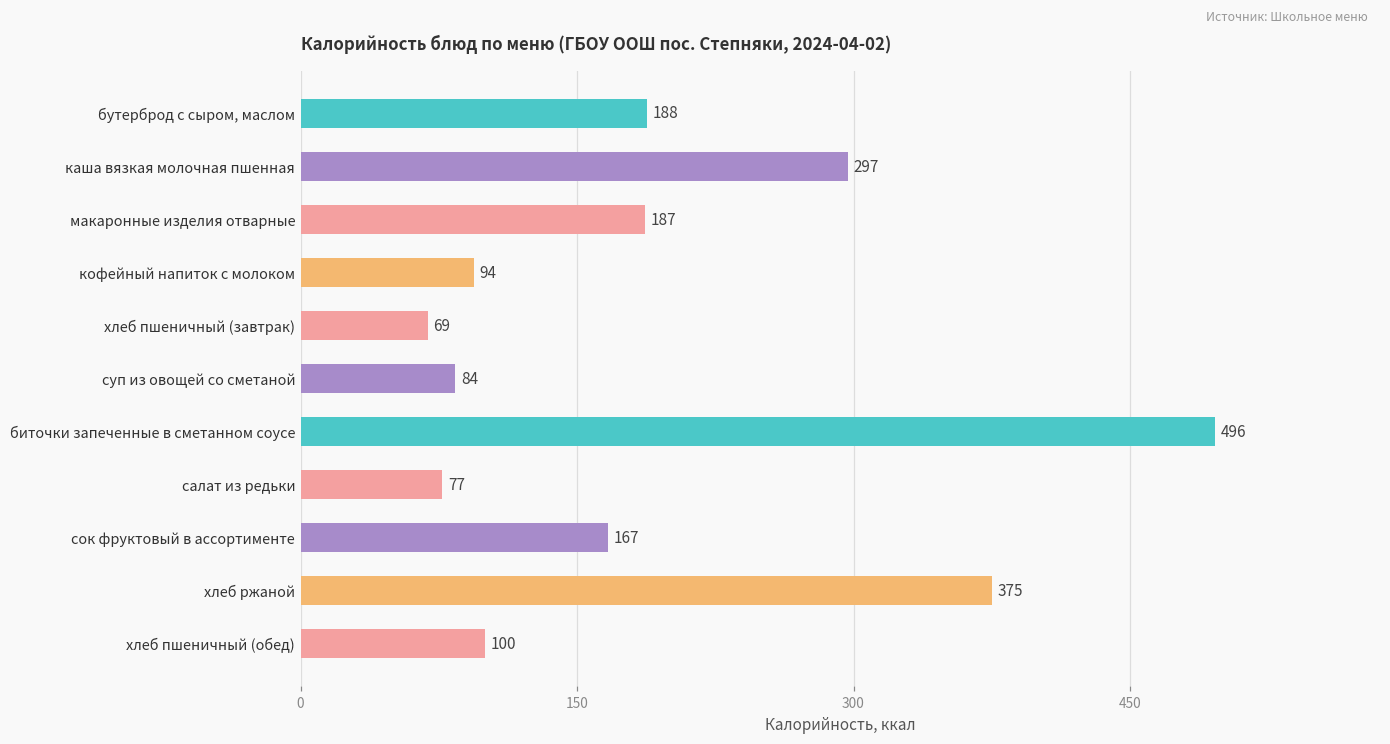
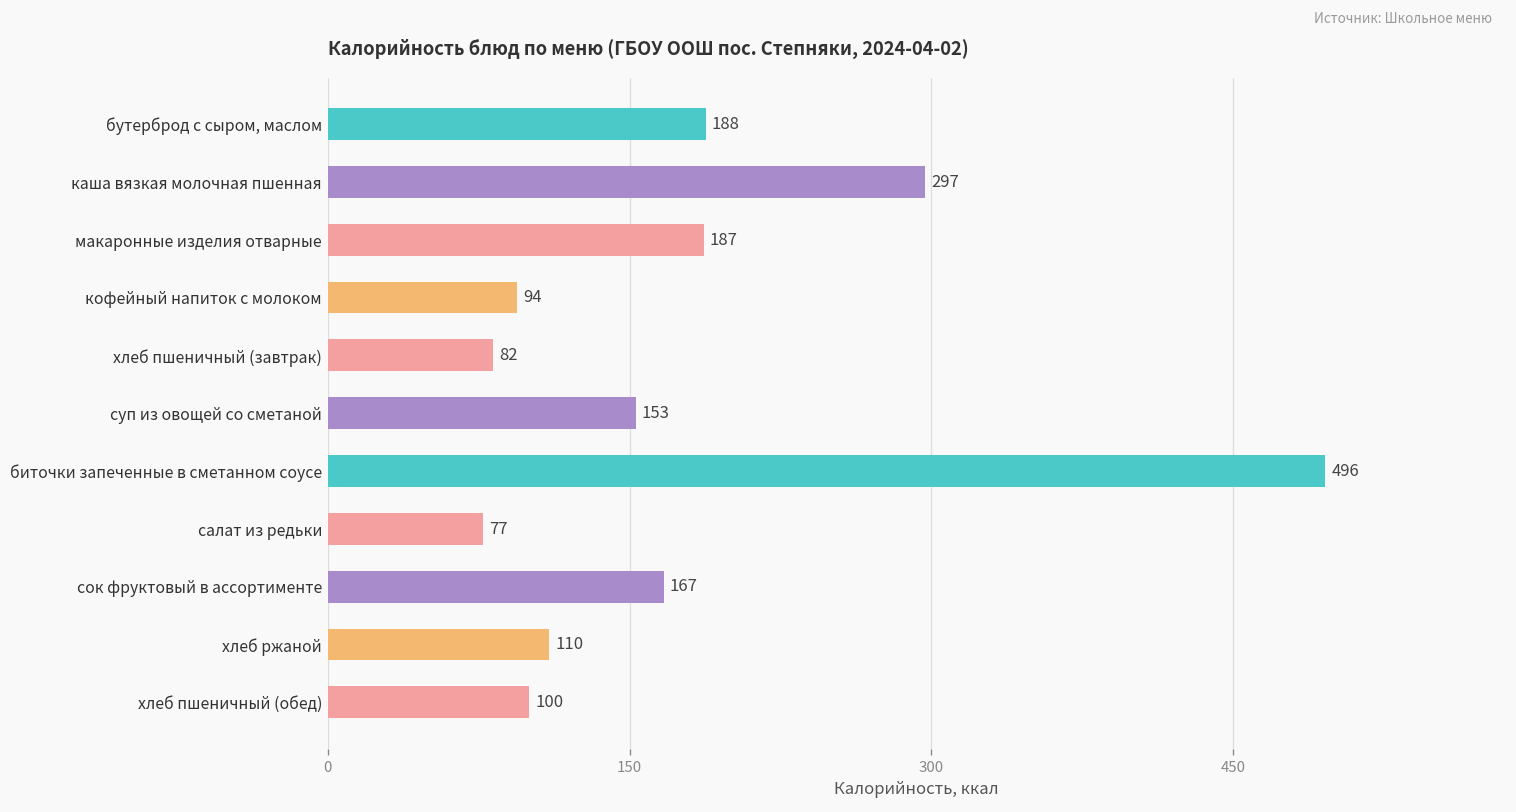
хлеб пшеничный (завтрак): 69 -> 82
суп из овощей со сметаной: 84 -> 153
хлеб ржаной: 375 -> 110
